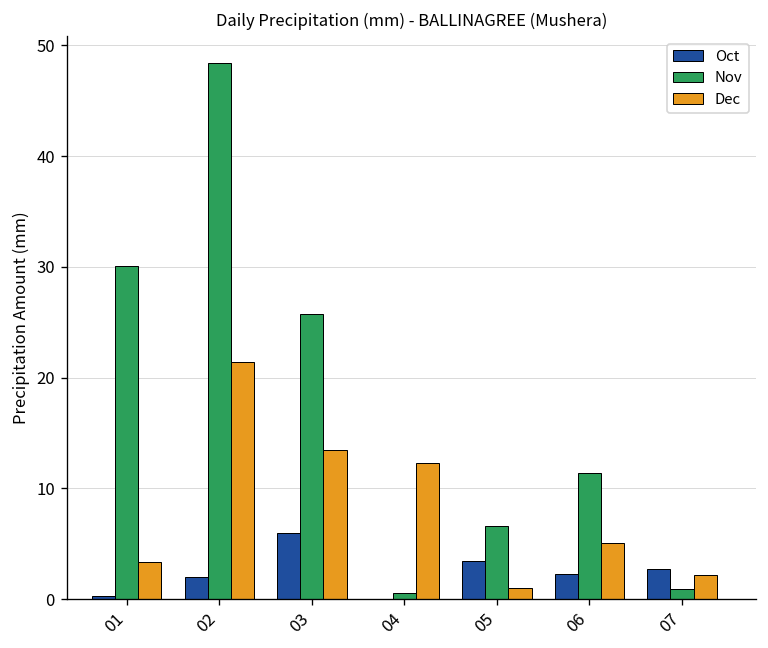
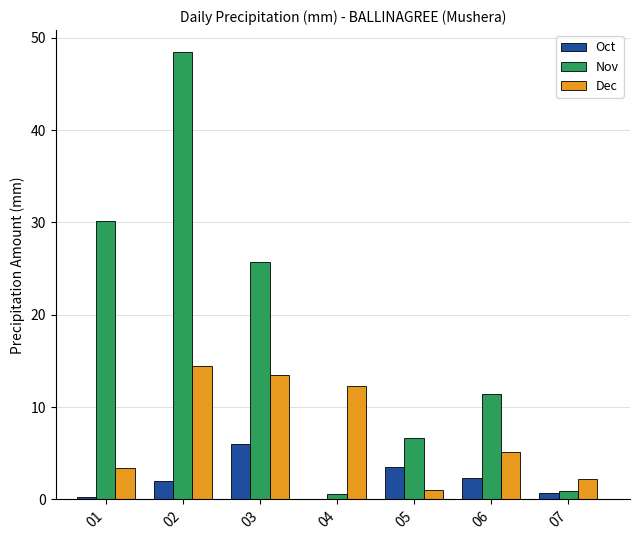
Dec, 02: 21 -> 15
Oct, 07: 3 -> 1
